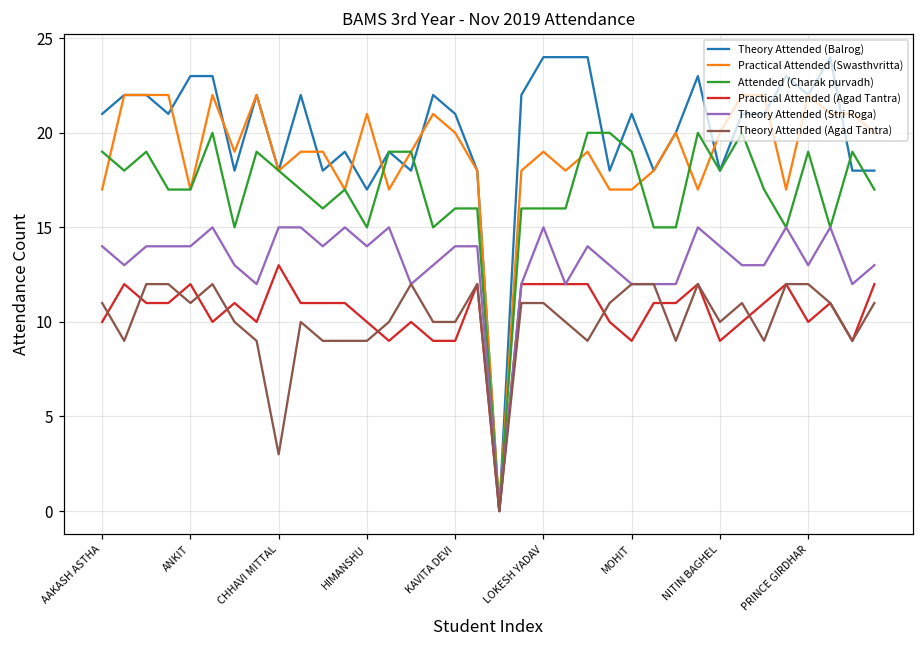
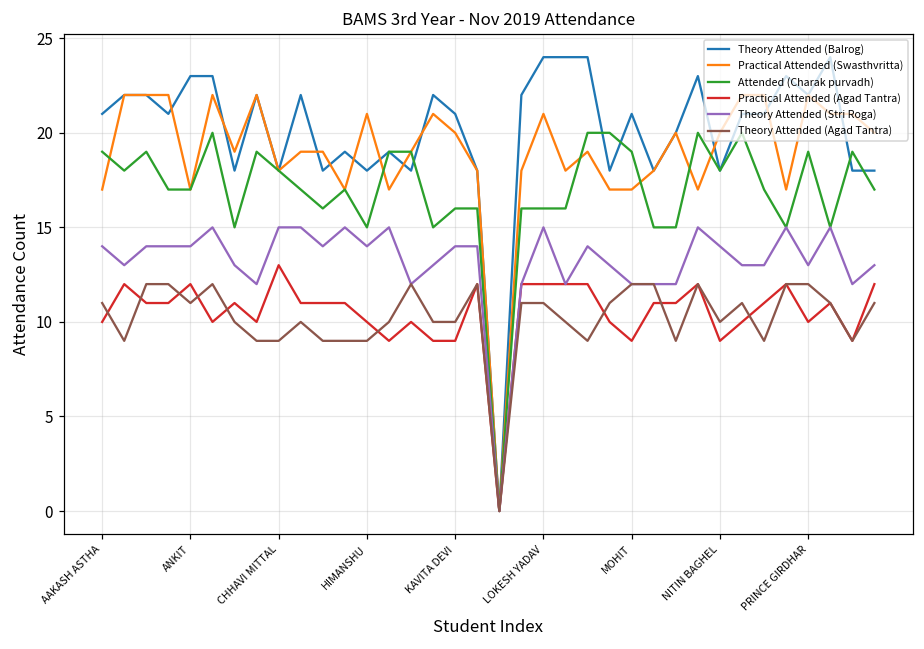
Theory Attended (Agad Tantra), CHHAVI MITTAL: 3 -> 9
Theory Attended (Balrog), HIMANSHU: 17 -> 18
Practical Attended (Swasthvritta), LOKESH YADAV: 19 -> 21
